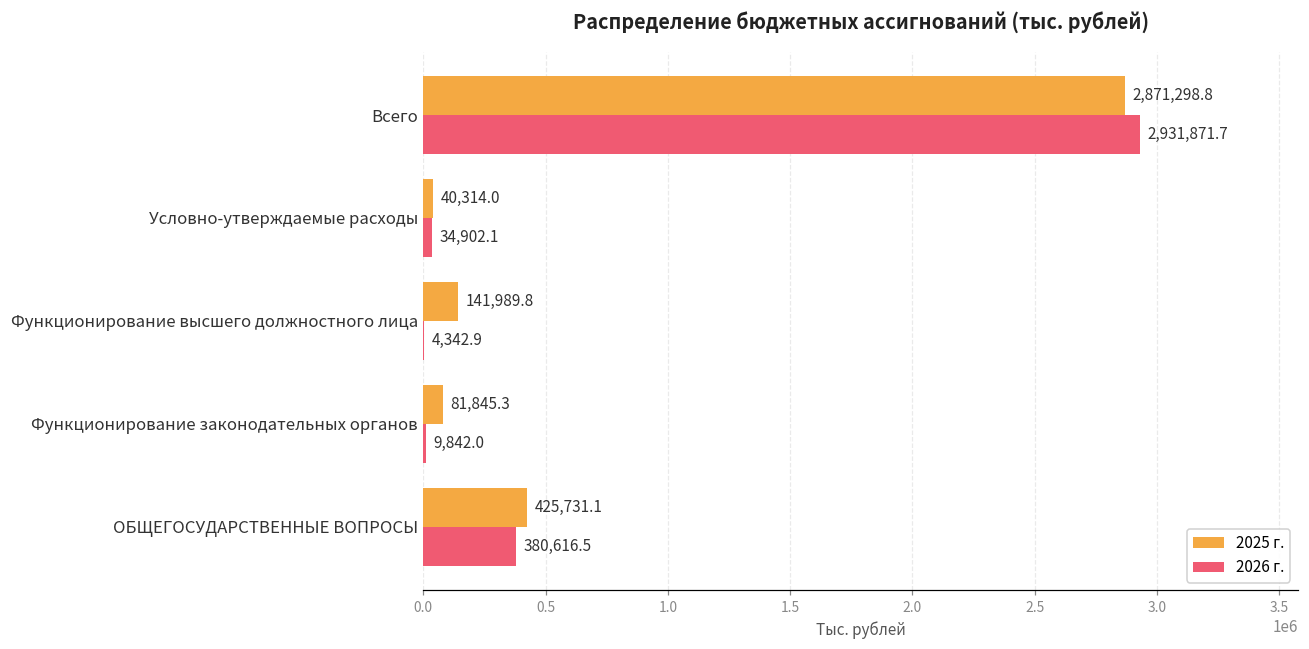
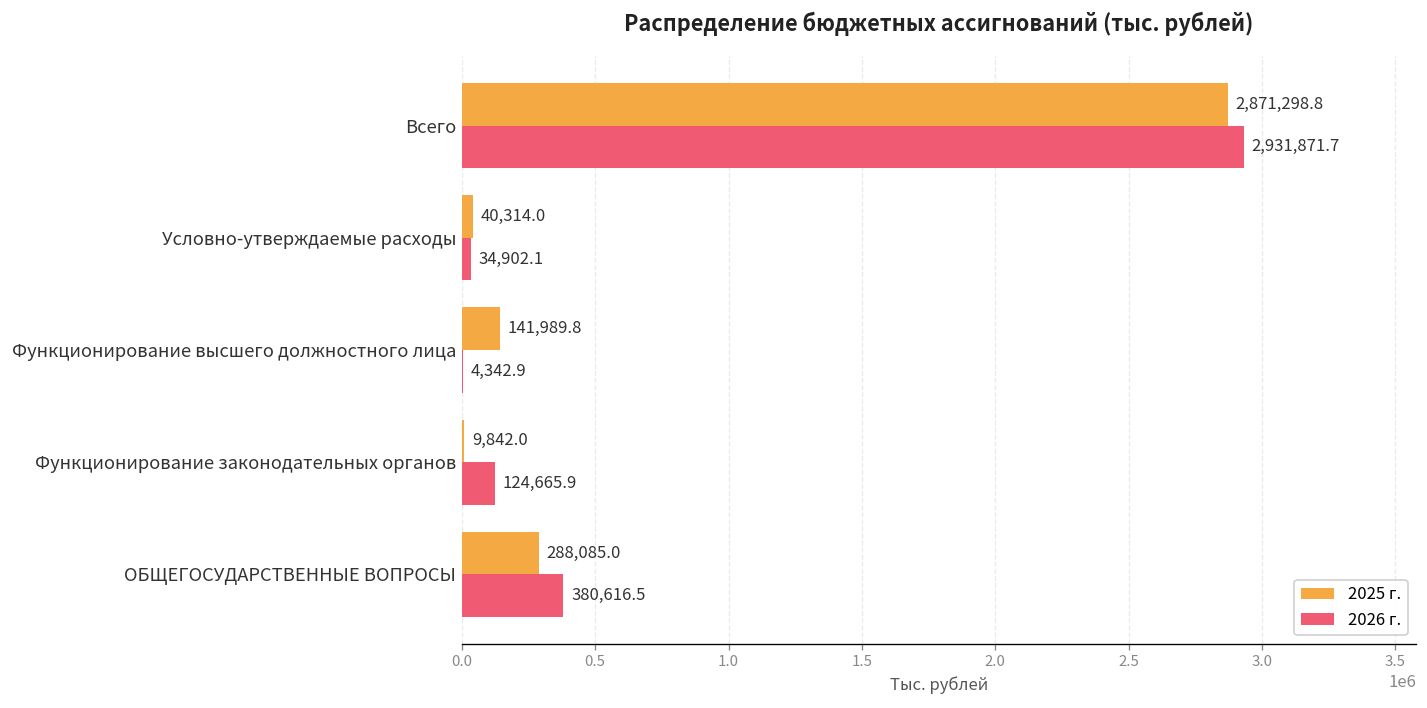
2025 г., Функционирование законодательных органов: 81,845.3 -> 9,842.0
2026 г., Функционирование законодательных органов: 9,842.0 -> 124,665.9
2025 г., ОБЩЕГОСУДАРСТВЕННЫЕ ВОПРОСЫ: 425,731.1 -> 288,085.0
